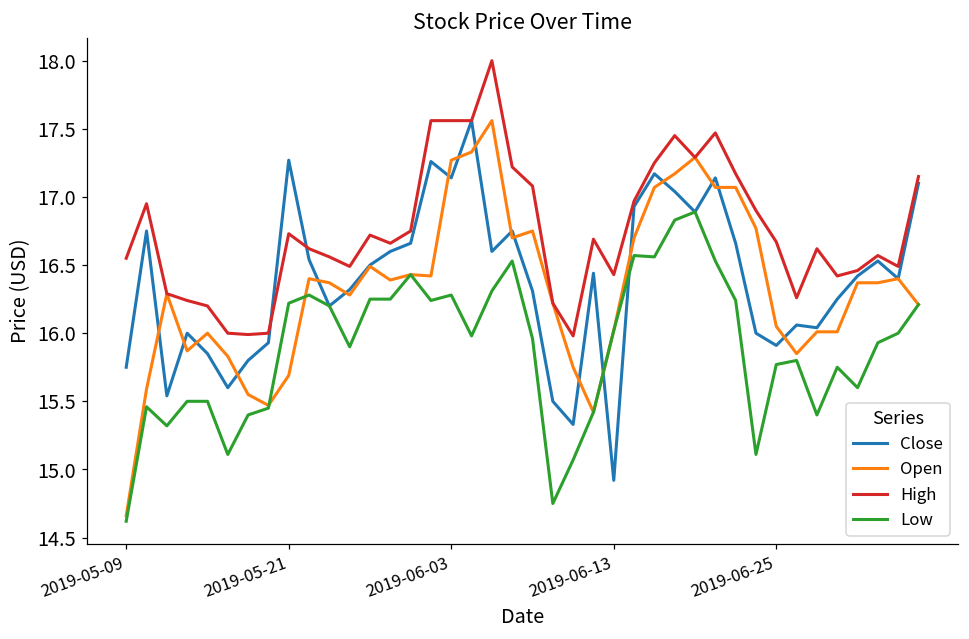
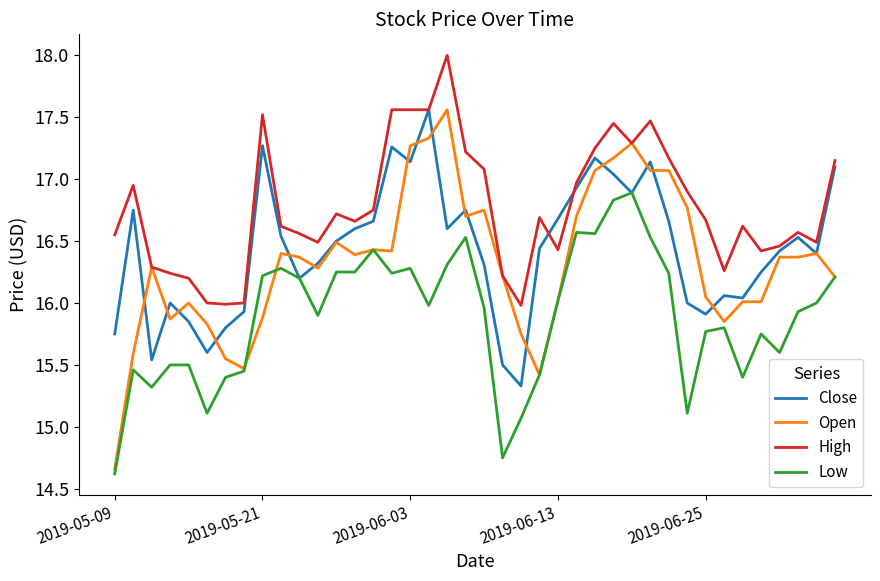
Open, 2019-05-21: 15.69 -> 15.88
High, 2019-05-21: 16.73 -> 17.52
Close, 2019-06-13: 14.92 -> 16.68
